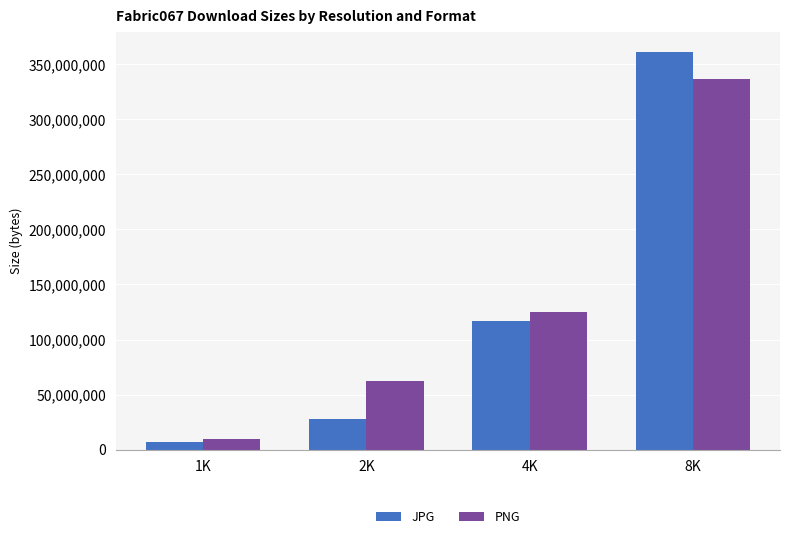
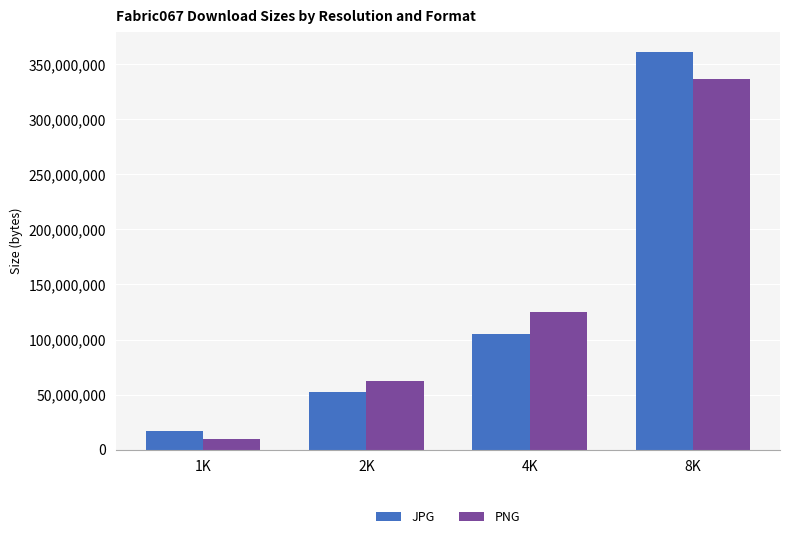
JPG, 1K: 7,000,000 -> 17,000,000
JPG, 2K: 28,000,000 -> 52,000,000
JPG, 4K: 117,000,000 -> 105,000,000
